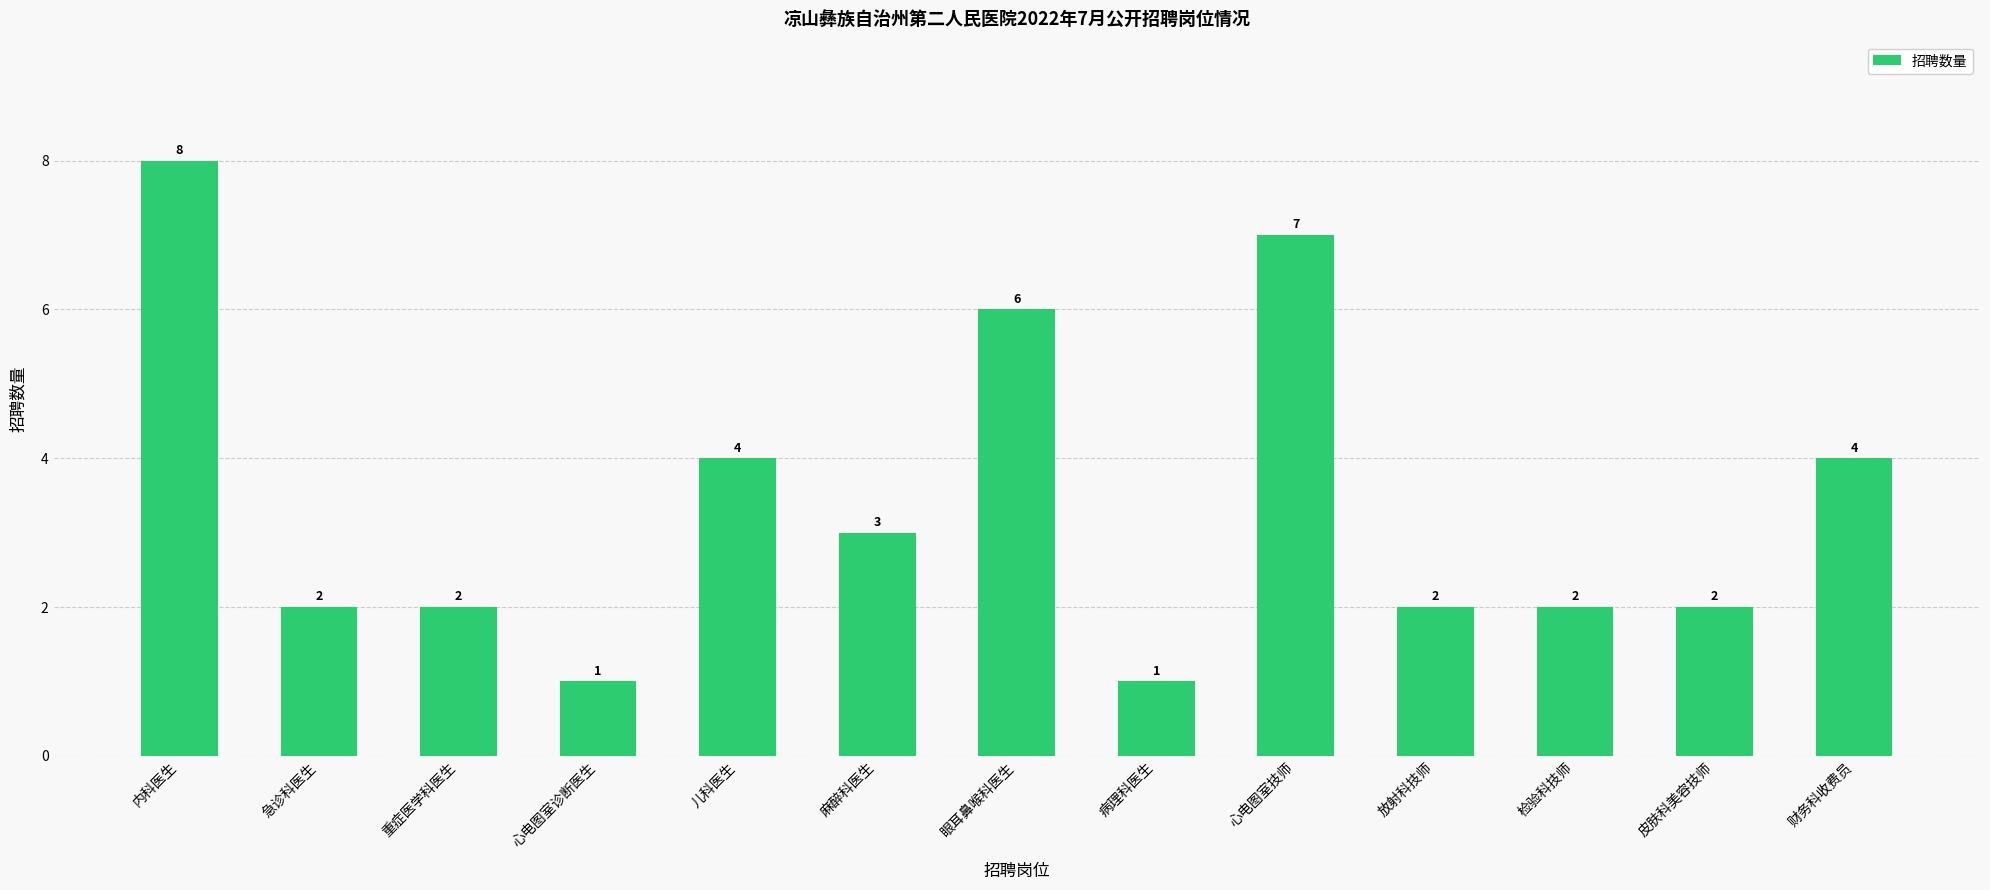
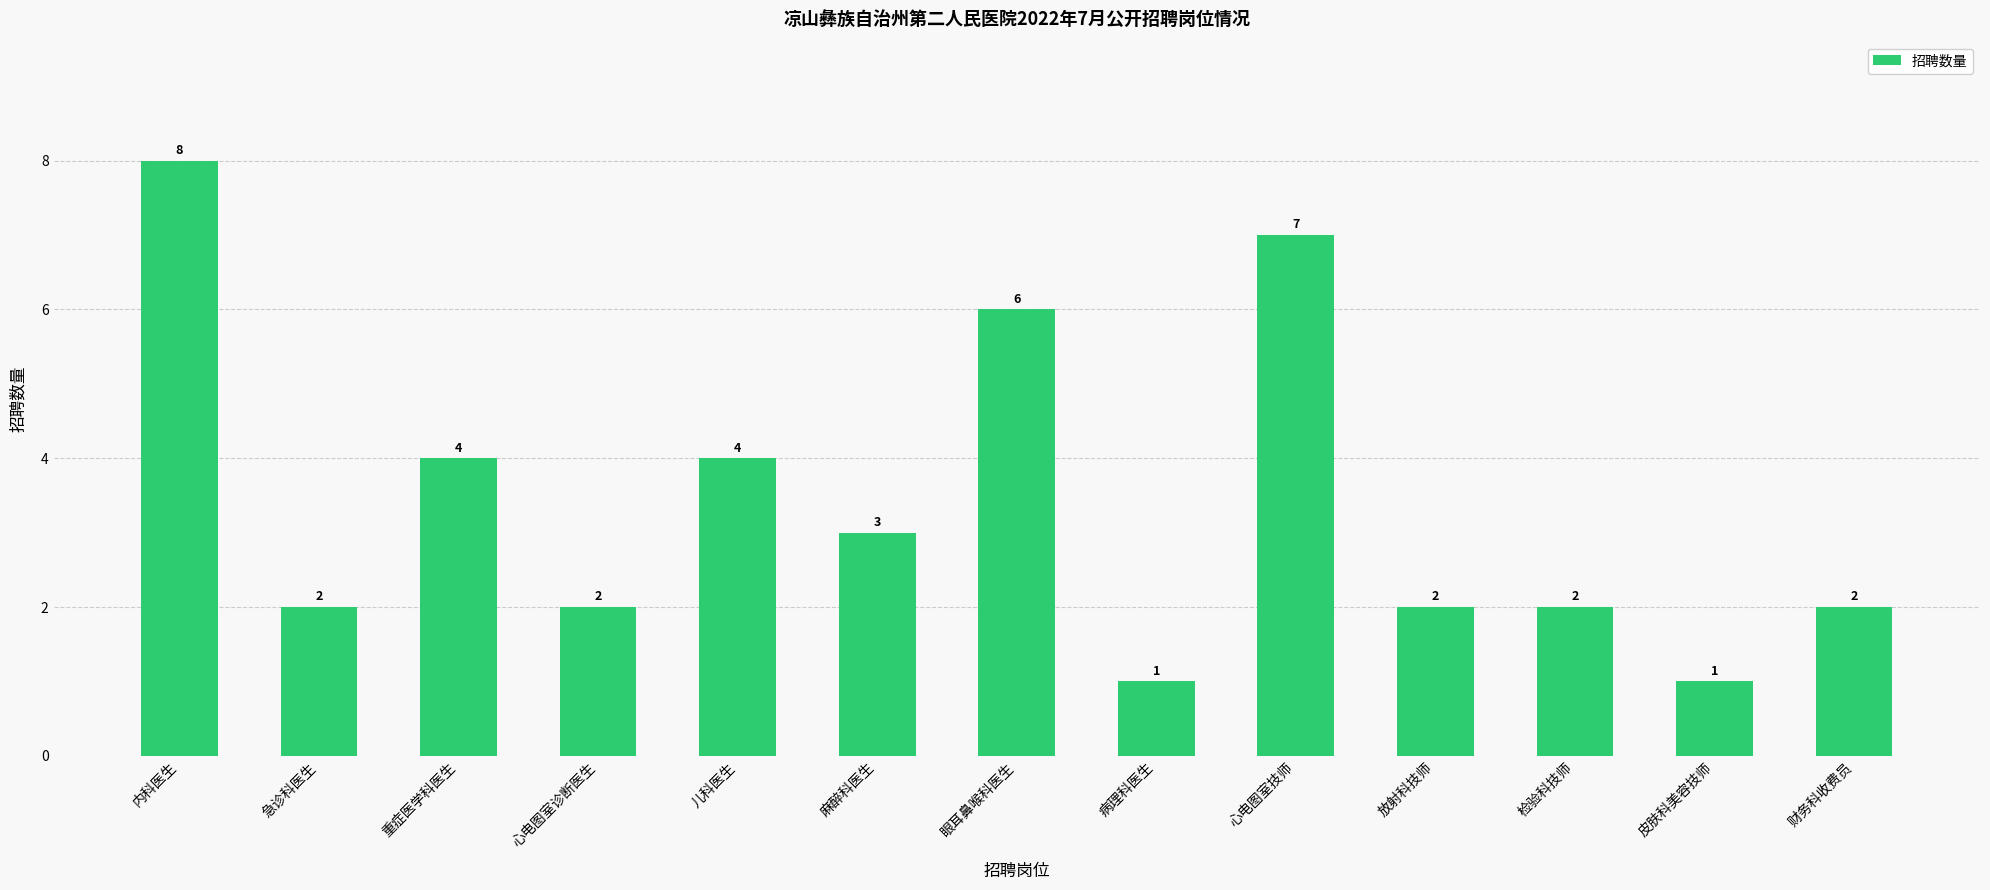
重症医学科医生: 2 -> 4
心电图室诊断医生: 1 -> 2
皮肤科美容技师: 2 -> 1
财务科收费员: 4 -> 2
